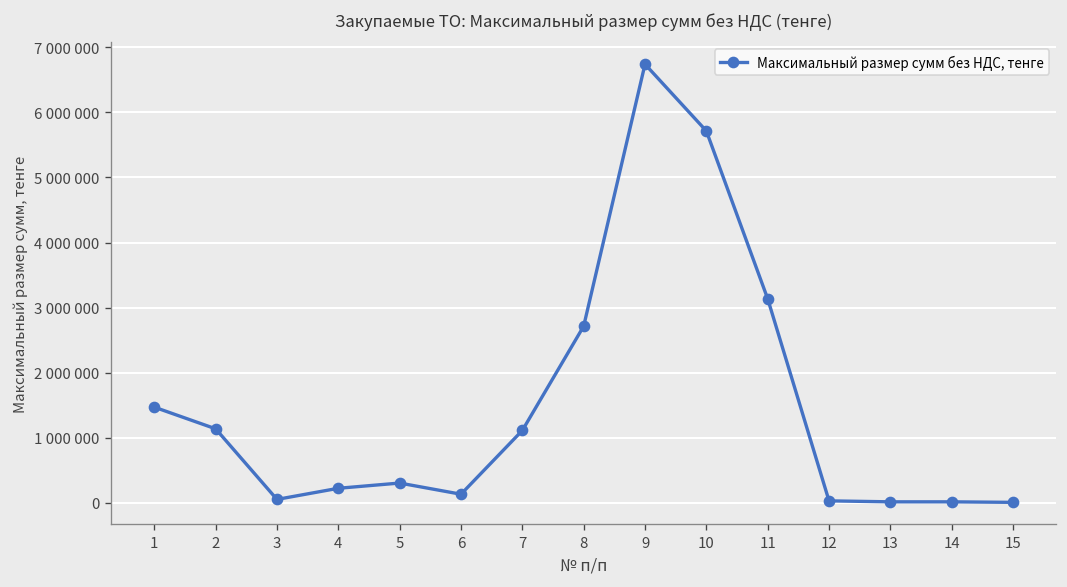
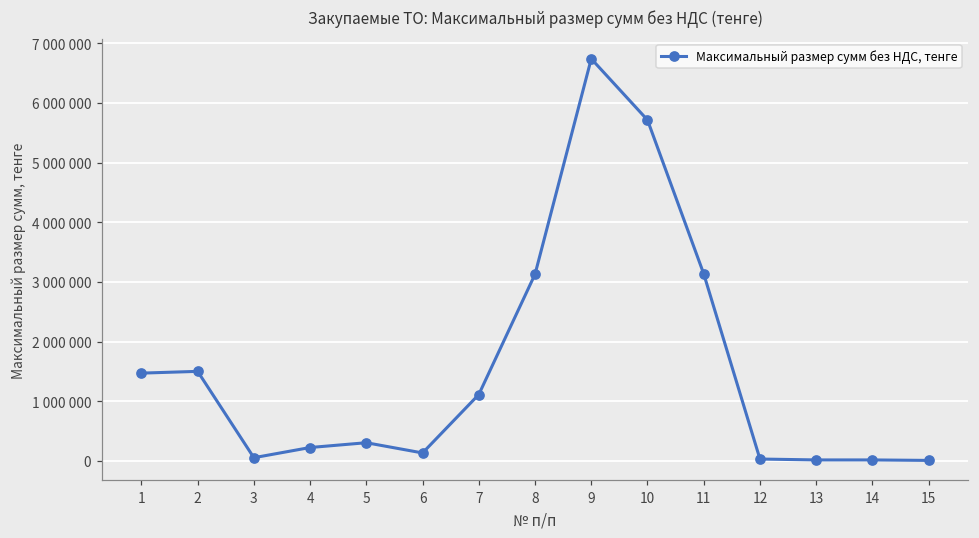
2: 1100000 -> 1500000
8: 2700000 -> 3100000
